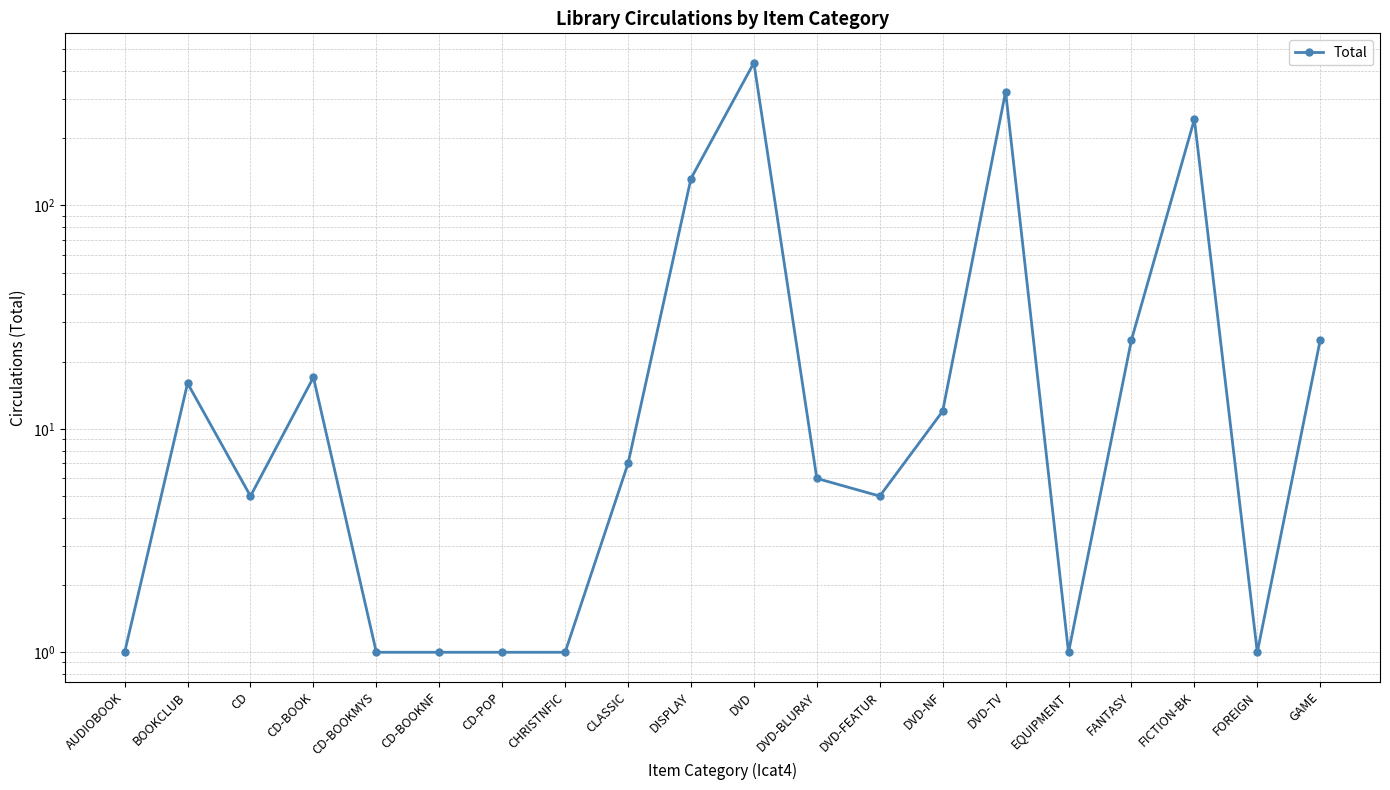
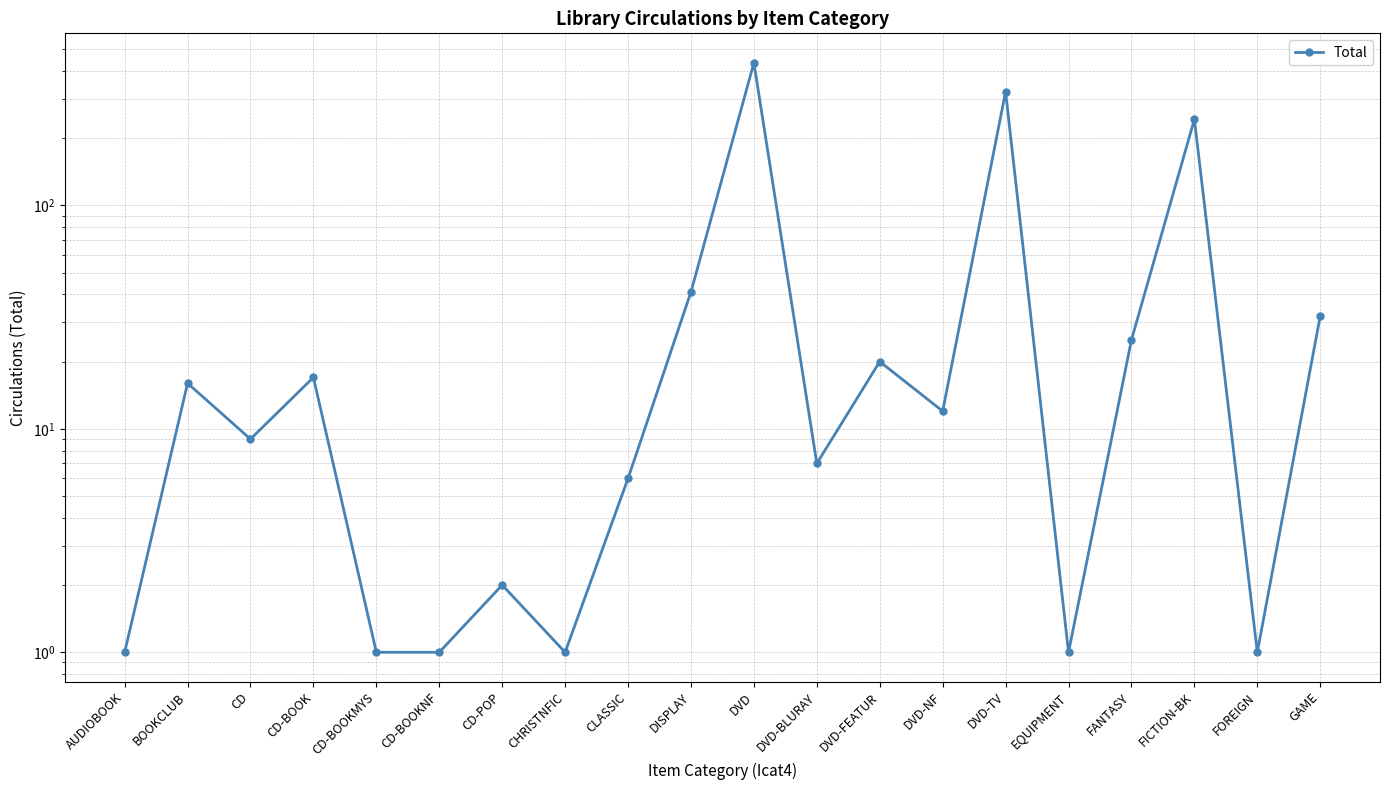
CD: 5 -> 9
CD-POP: 1 -> 2
CLASSIC: 7 -> 6
DISPLAY: 130 -> 41
DVD-BLURAY: 6 -> 7
DVD-FEATUR: 5 -> 20
GAME: 25 -> 32
